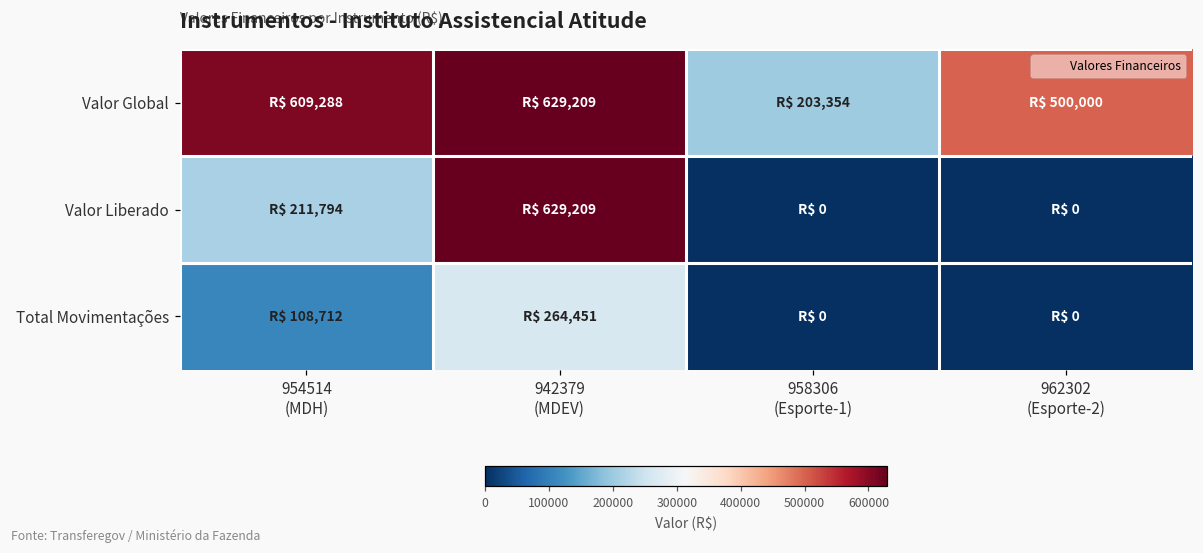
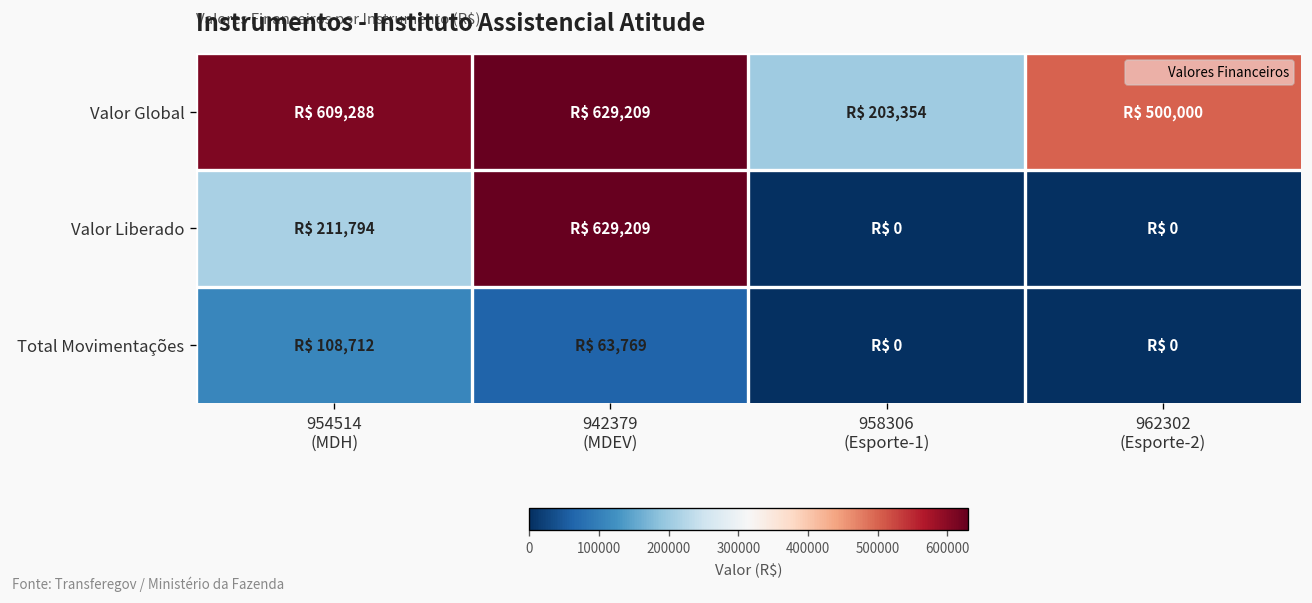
Total Movimentações, 942379 (MDEV): 264,451 -> 63,769
